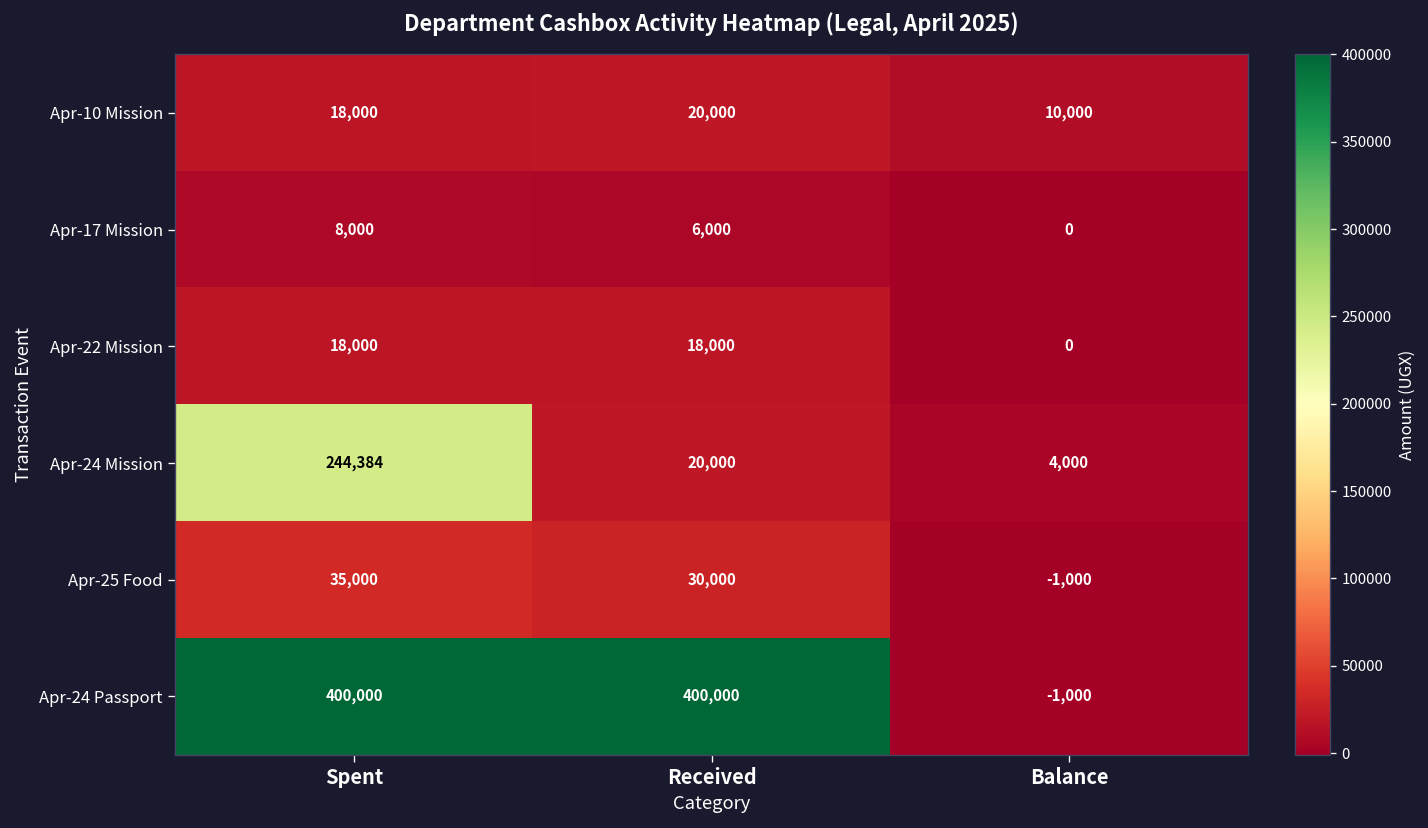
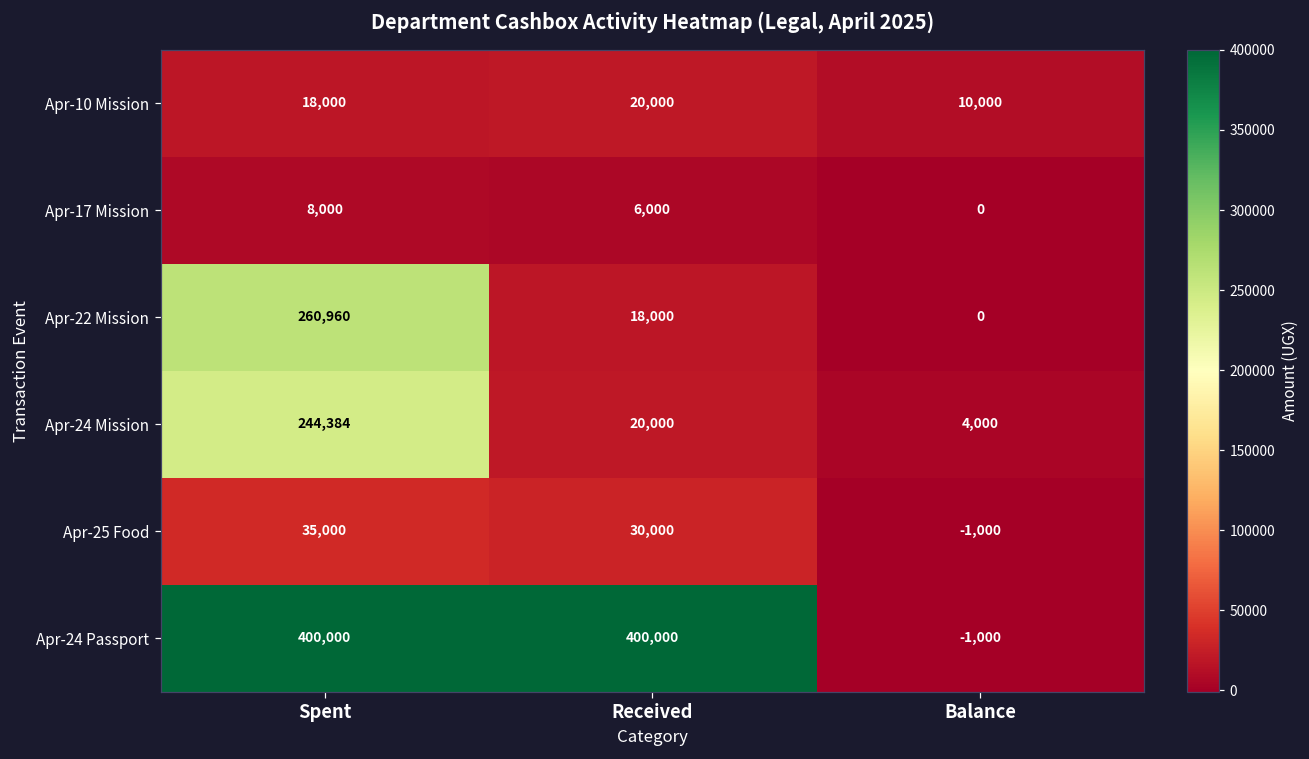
Apr-22 Mission, Spent: 18,000 -> 260,960
